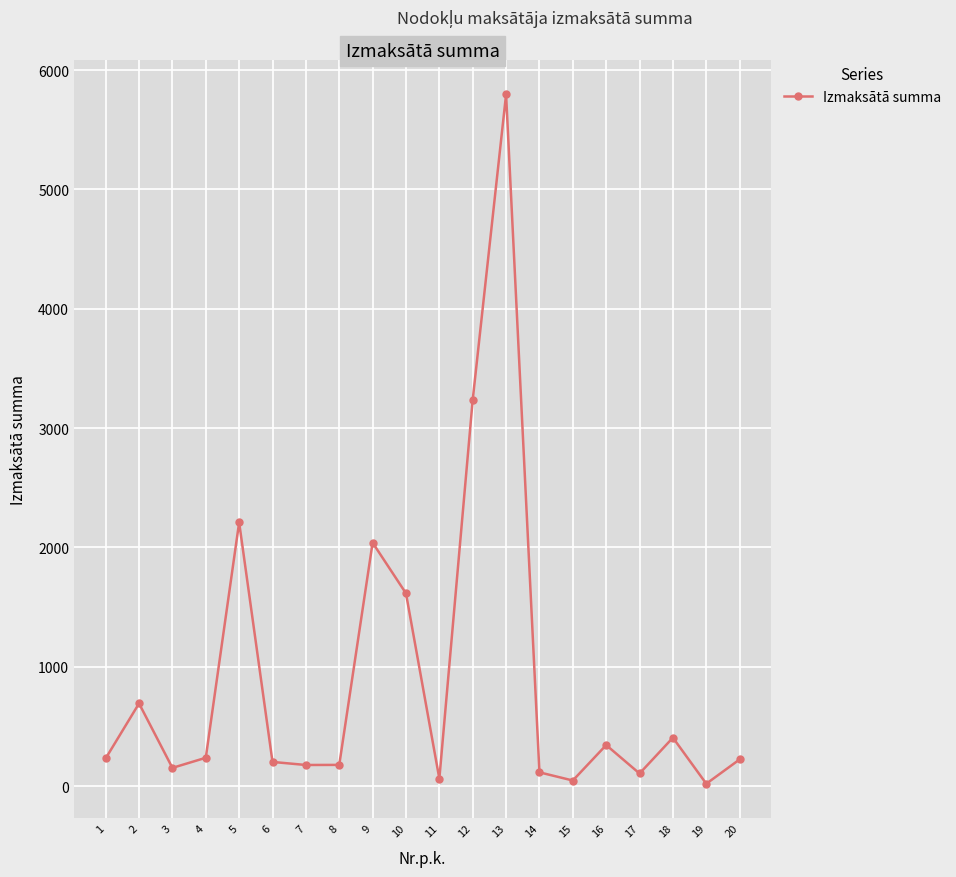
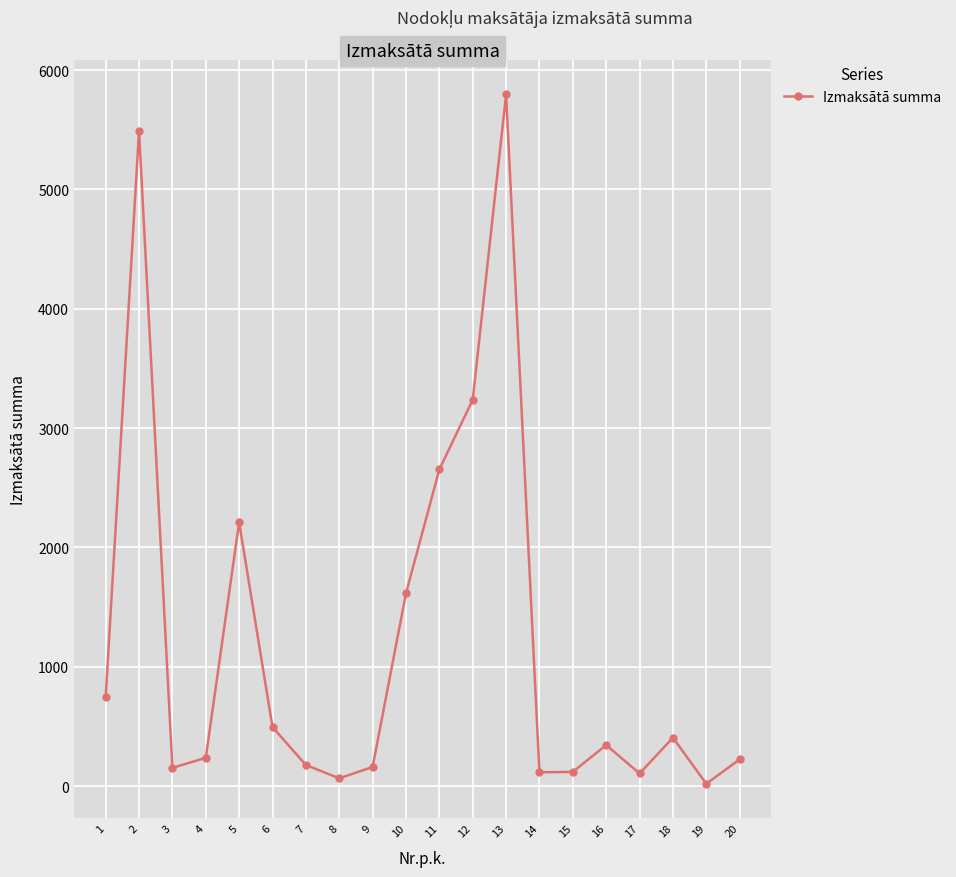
1: 230 -> 750
2: 690 -> 5490
6: 200 -> 490
8: 180 -> 70
9: 2040 -> 160
11: 60 -> 2650
15: 50 -> 120
